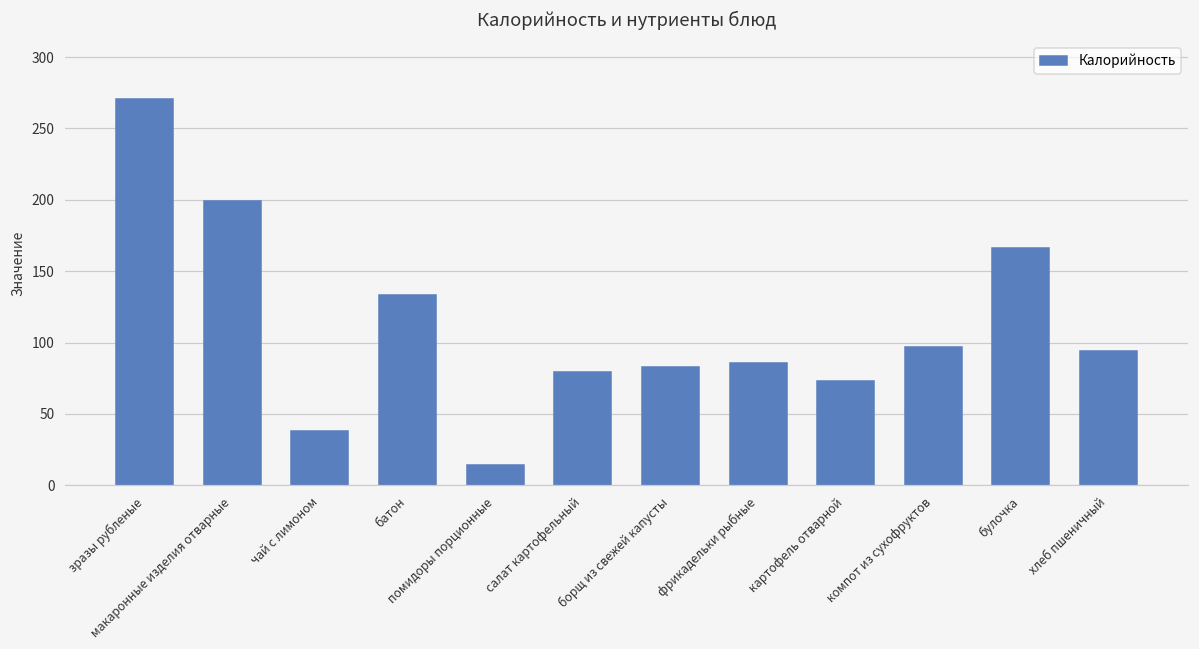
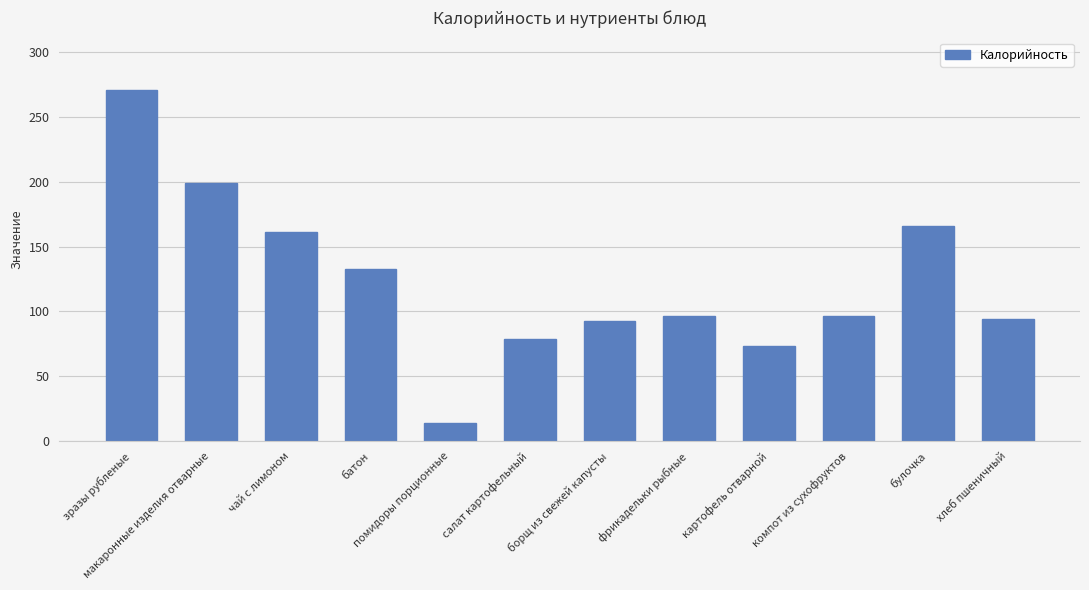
чай с лимоном: 38 -> 161
борщ из свежей капусты: 83 -> 92
фрикадельки рыбные: 86 -> 96
